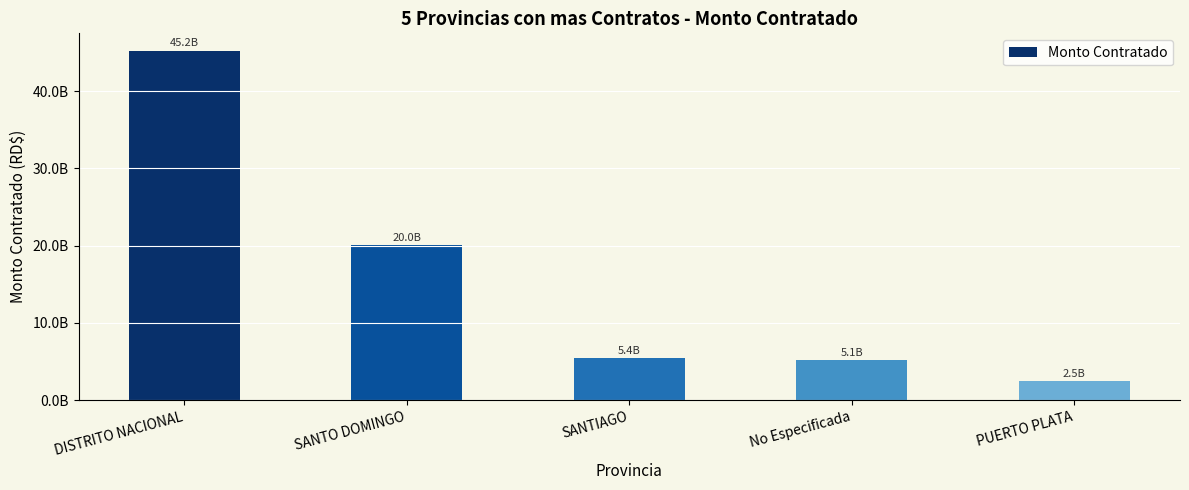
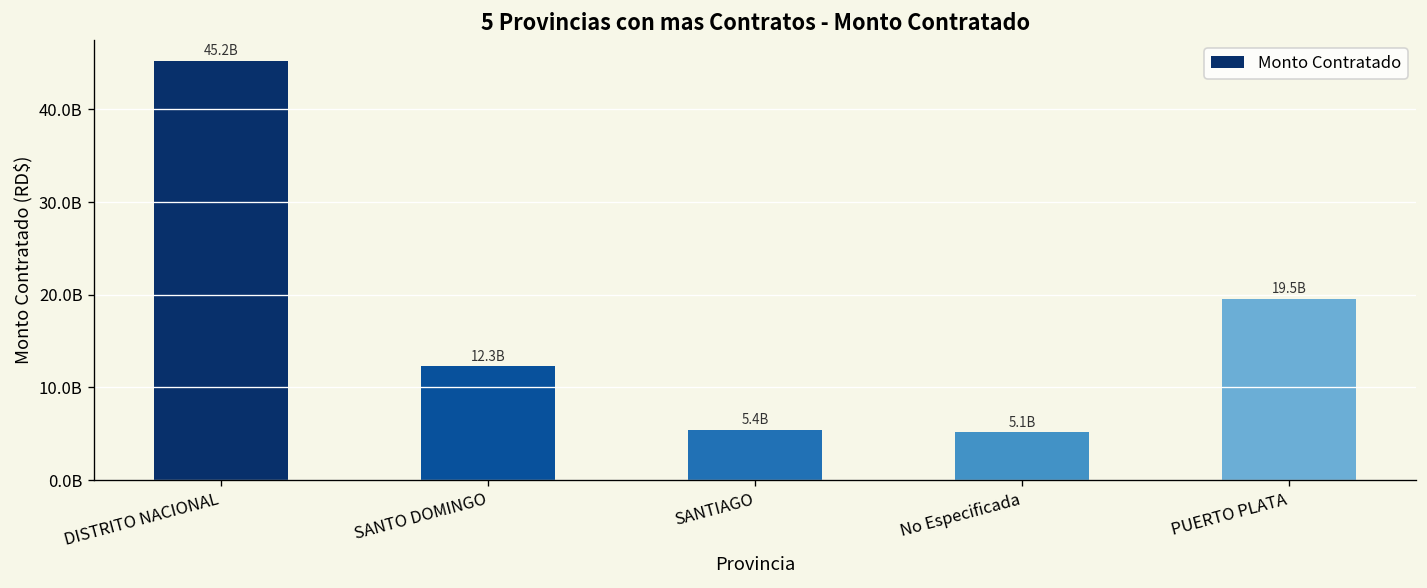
SANTO DOMINGO: 20.0B -> 12.3B
PUERTO PLATA: 2.5B -> 19.5B
